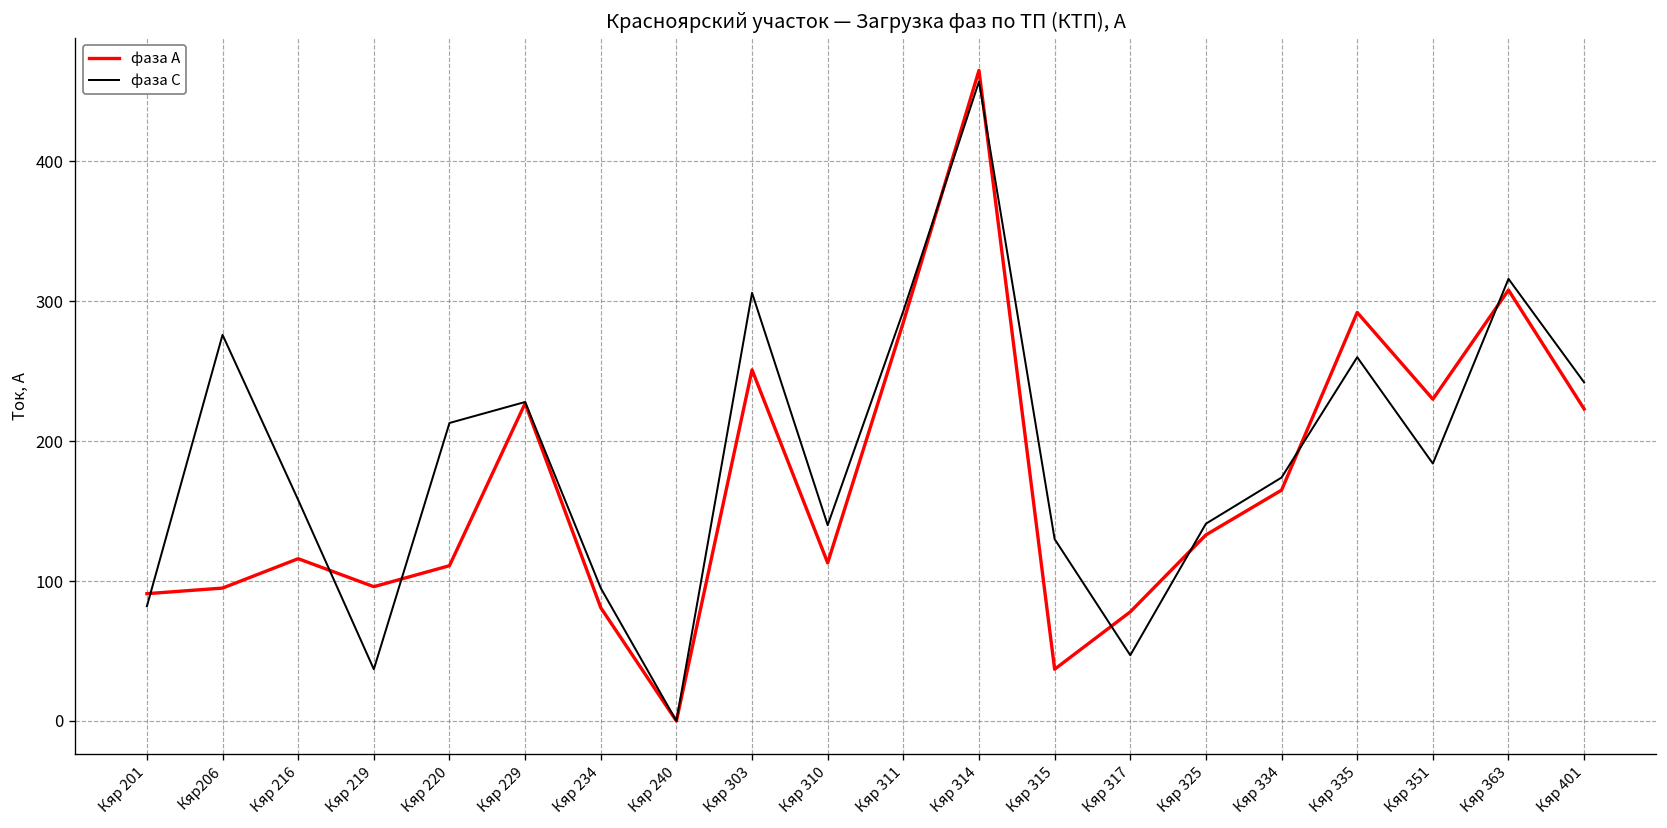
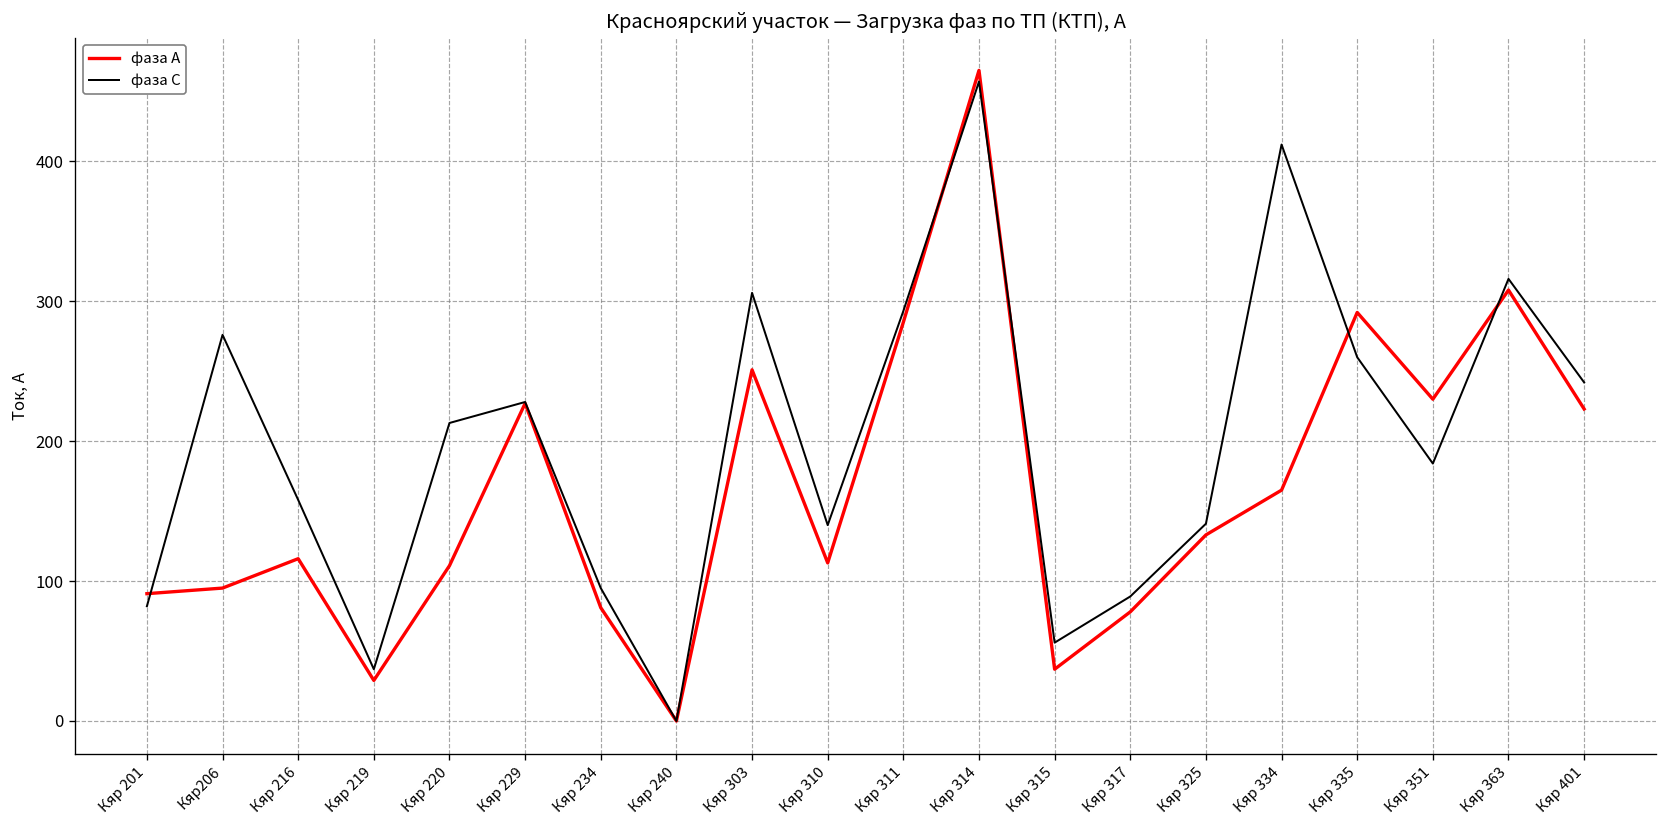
фаза А, Кяр 219: 96 -> 29
фаза С, Кяр 315: 130 -> 56
фаза С, Кяр 317: 47 -> 89
фаза С, Кяр 334: 174 -> 412
